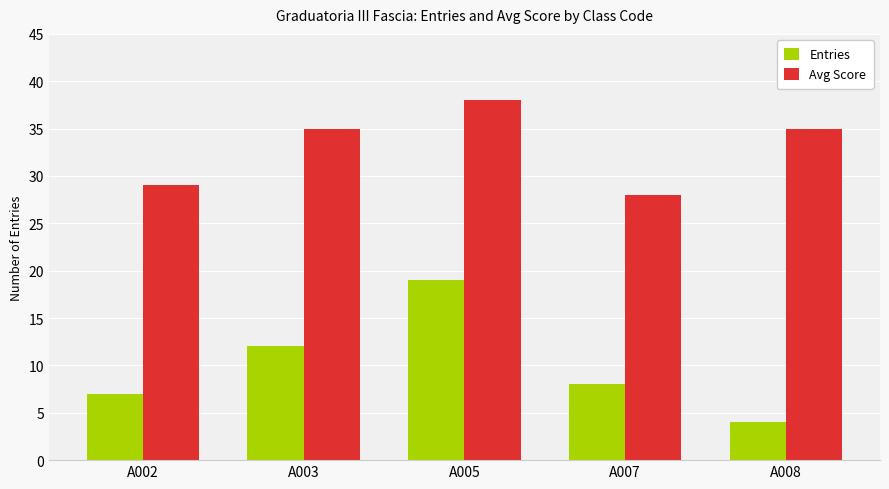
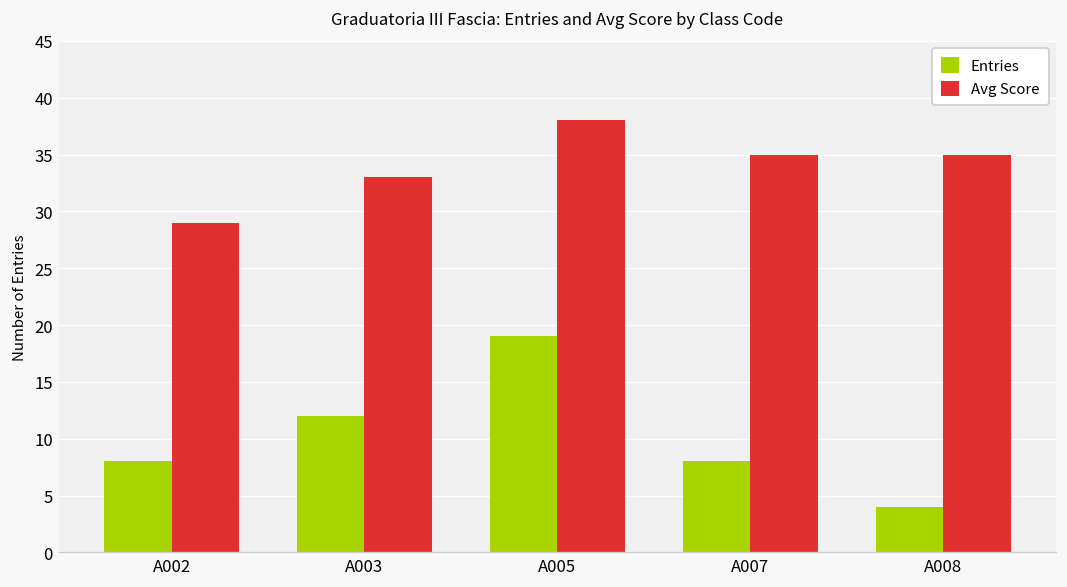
Entries, A002: 7 -> 8
Avg Score, A003: 35 -> 33
Avg Score, A007: 28 -> 35
